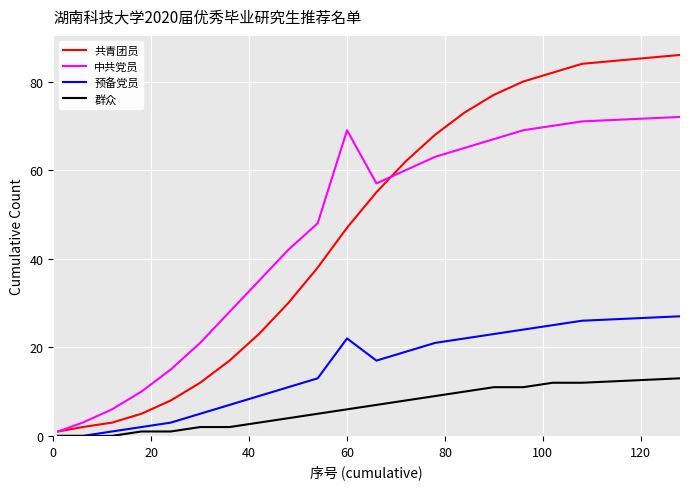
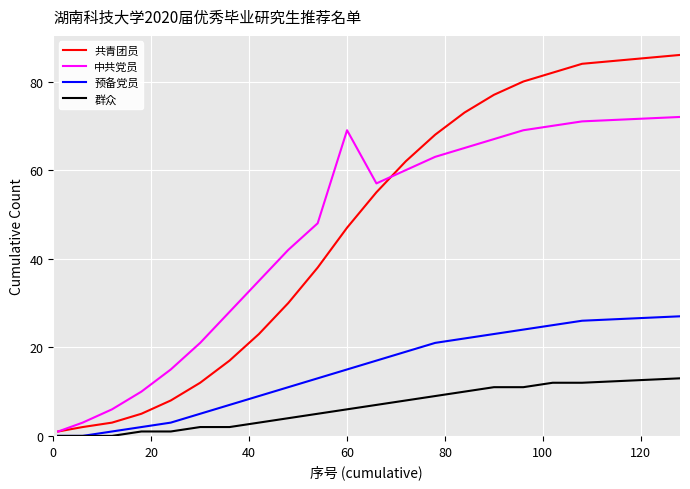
预备党员, 60: 22 -> 15
